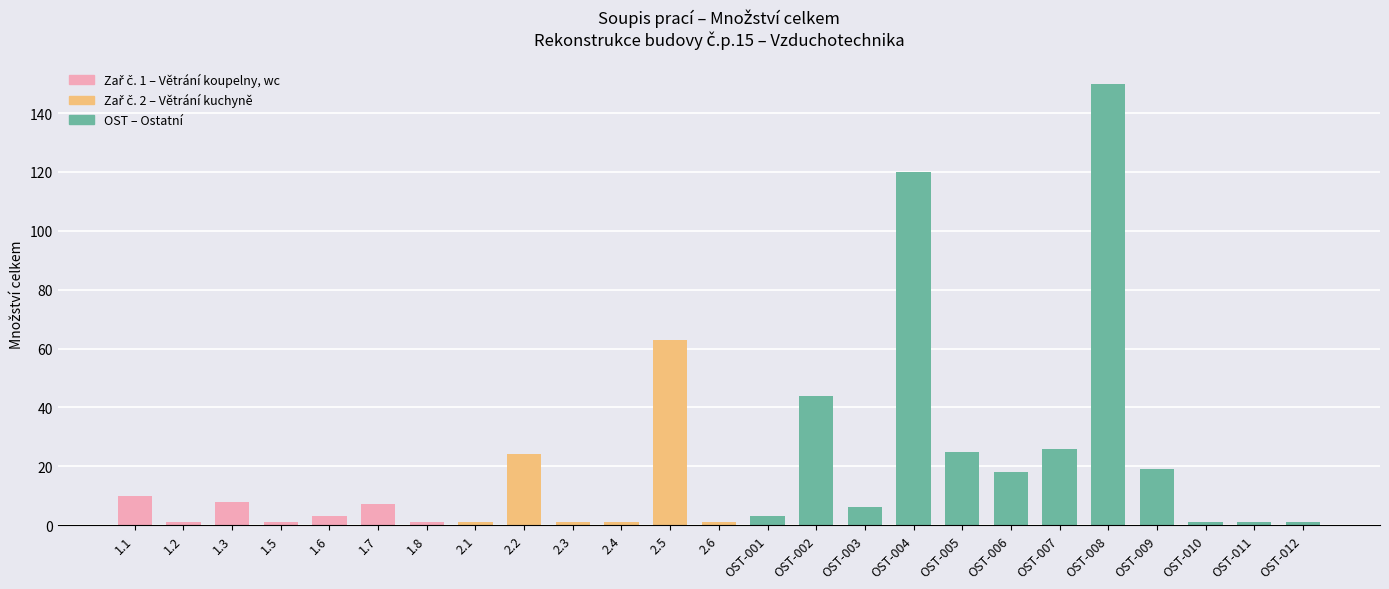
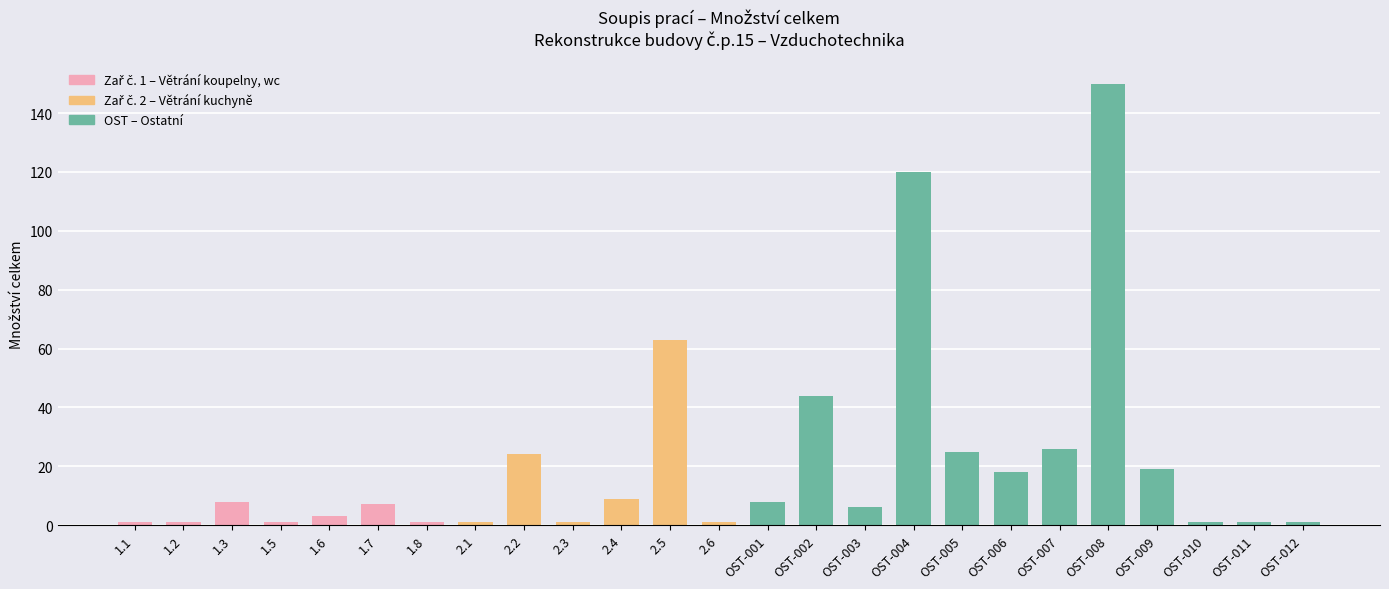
1.1: 10 -> 1
2.4: 1 -> 9
OST-001: 3 -> 8
